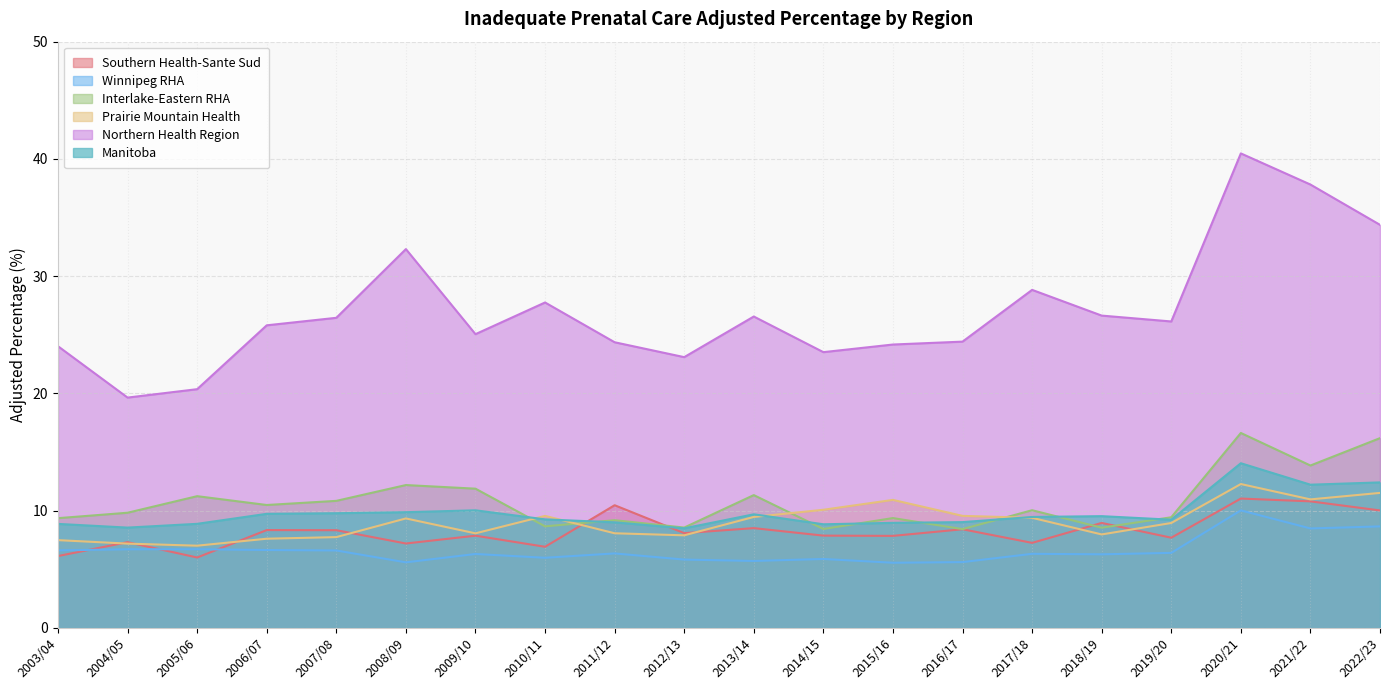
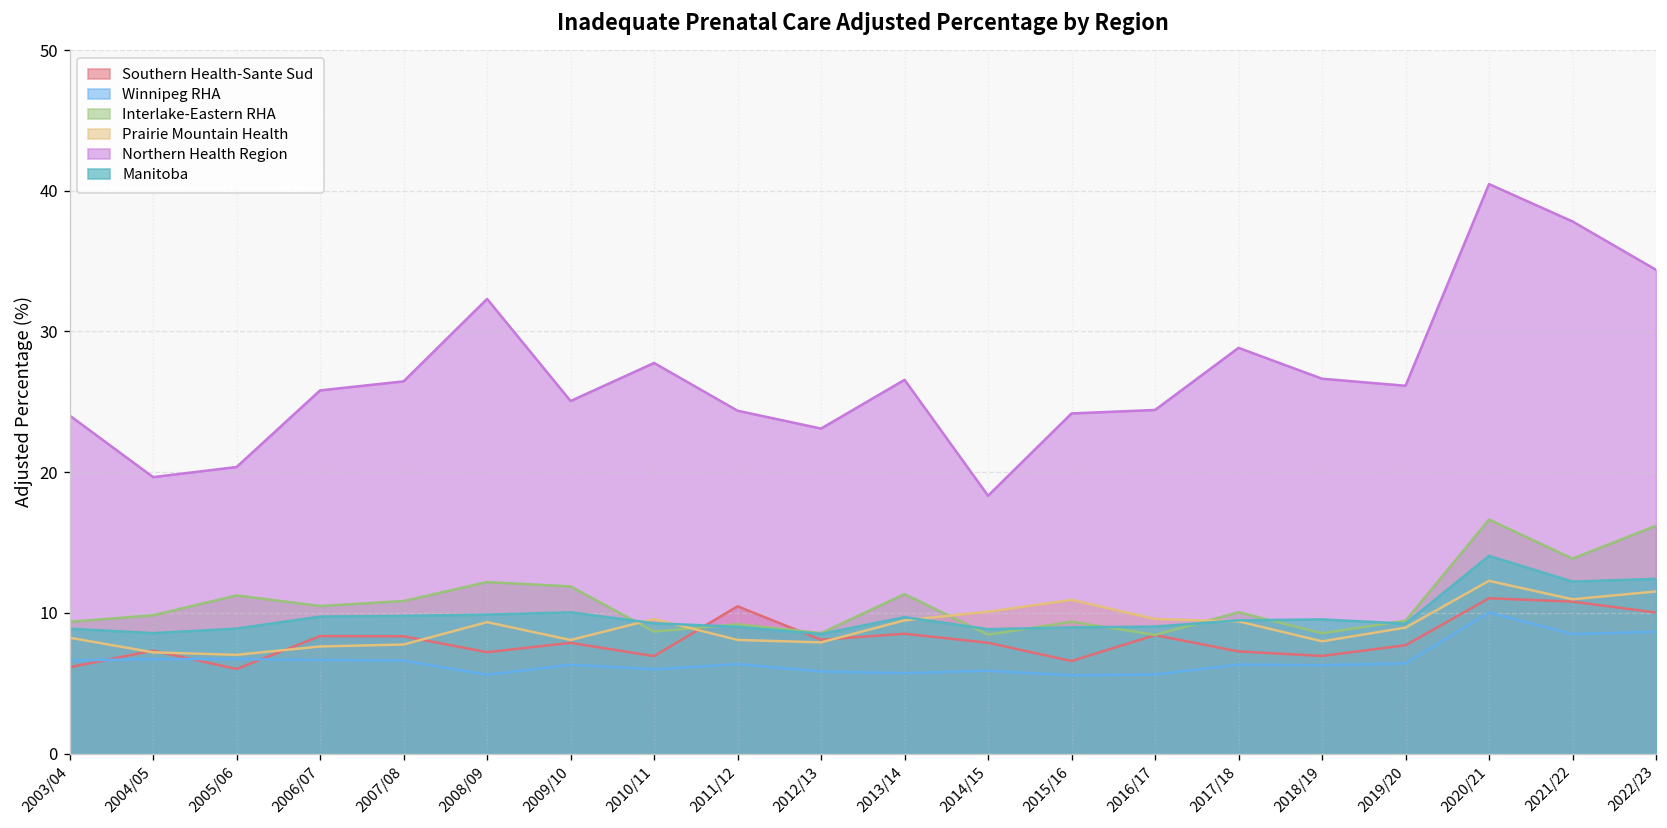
Prairie Mountain Health, 2003/04: 7.5 -> 8.2
Northern Health Region, 2014/15: 23.5 -> 18.3
Southern Health-Sante Sud, 2015/16: 7.9 -> 6.6
Southern Health-Sante Sud, 2018/19: 9.0 -> 6.9
